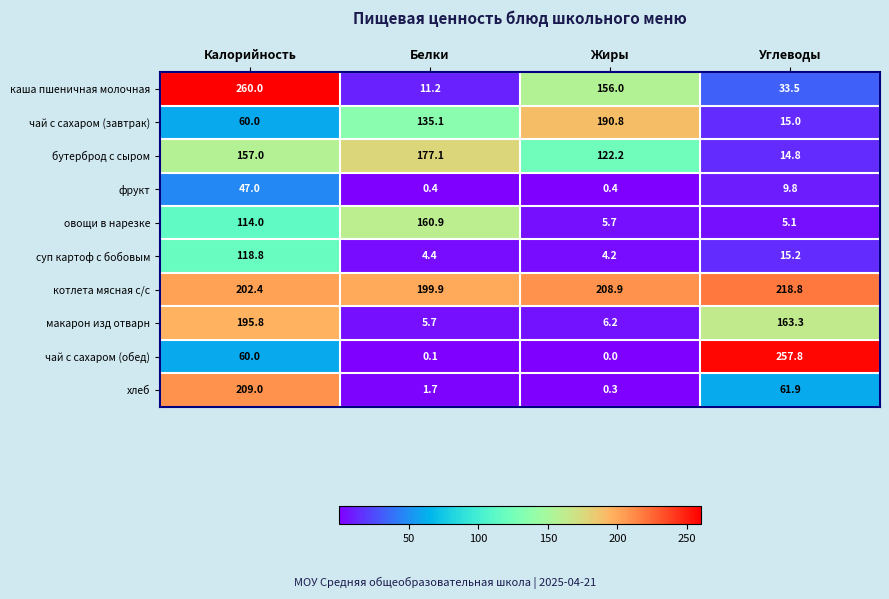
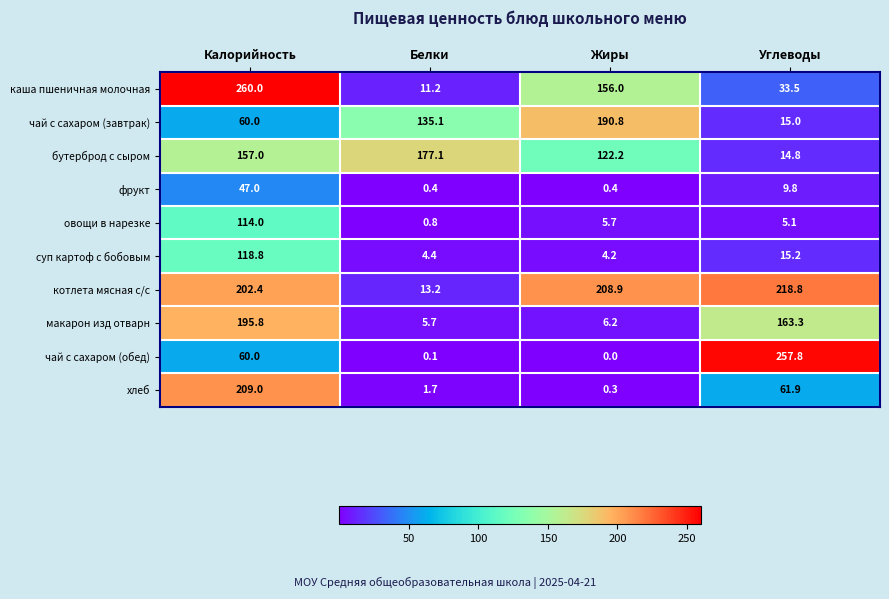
овощи в нарезке, Белки: 160.9 -> 0.8
котлета мясная с/с, Белки: 199.9 -> 13.2
